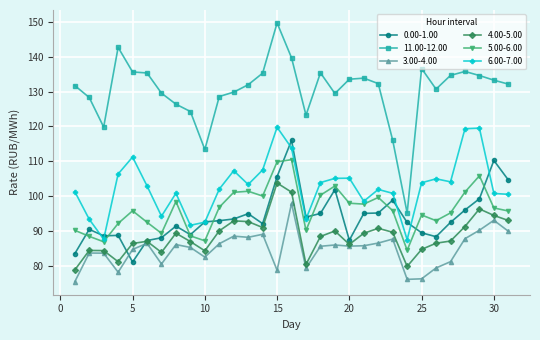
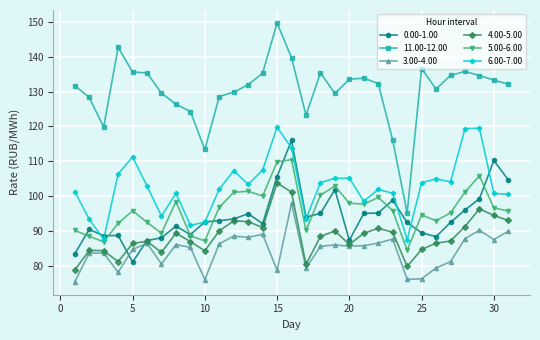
3.00-4.00, 10: 83 -> 76
3.00-4.00, 30: 93 -> 88
